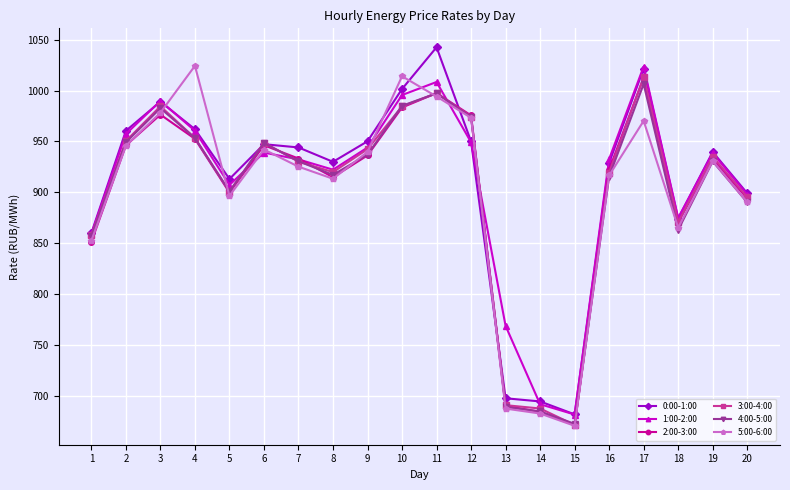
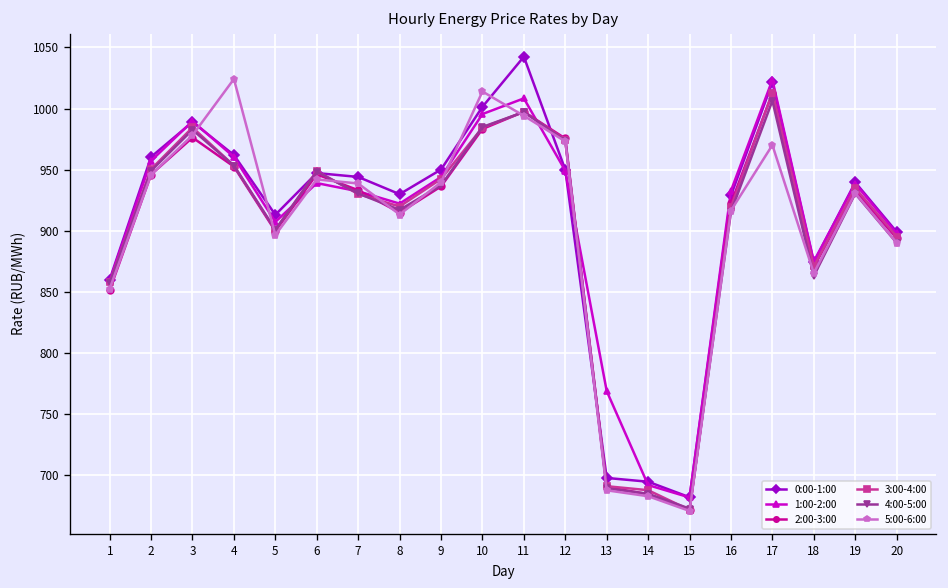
5:00-6:00, 7: 925 -> 939
